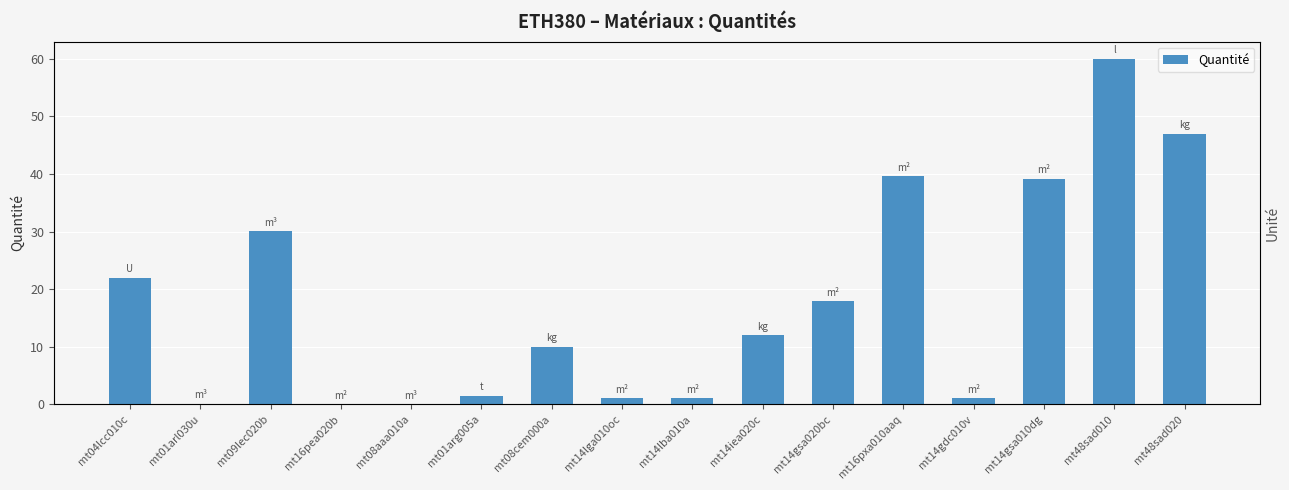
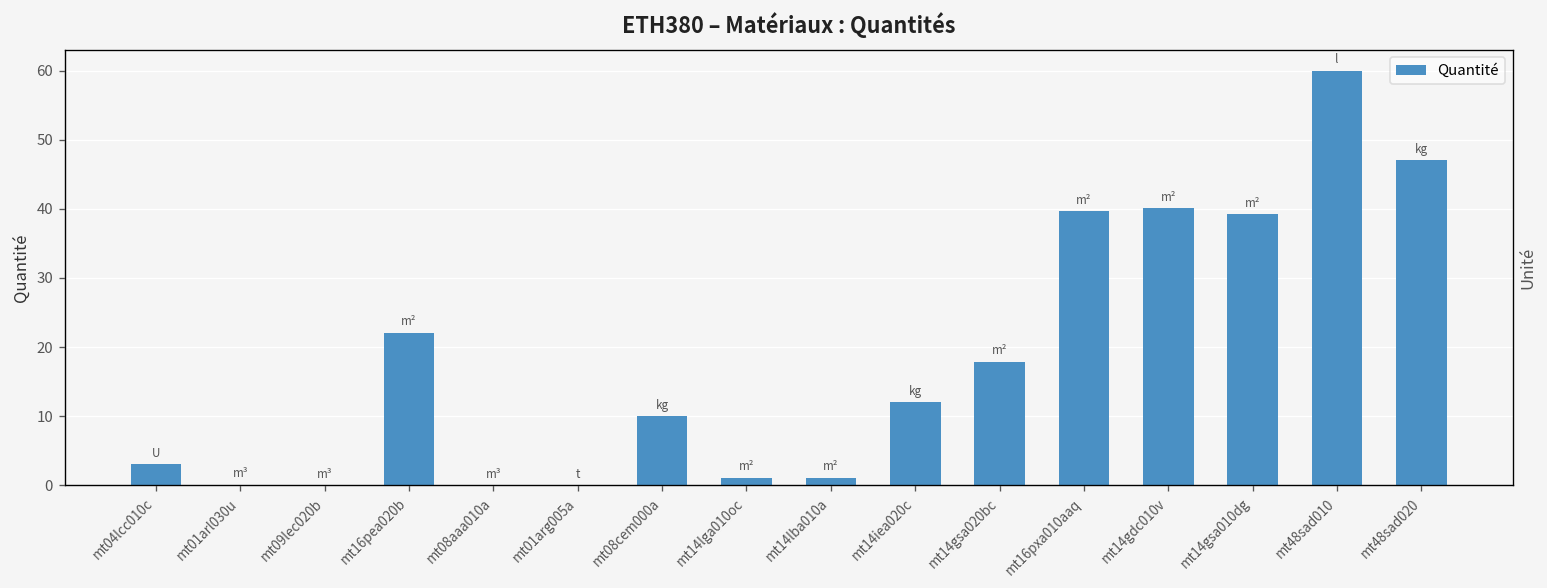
mt04lcc010c: 22 -> 3
mt09lec020b: 30 -> 0
mt16pea020b: 0 -> 22
mt01arg005a: 1 -> 0
mt14gdc010v: 1 -> 40
